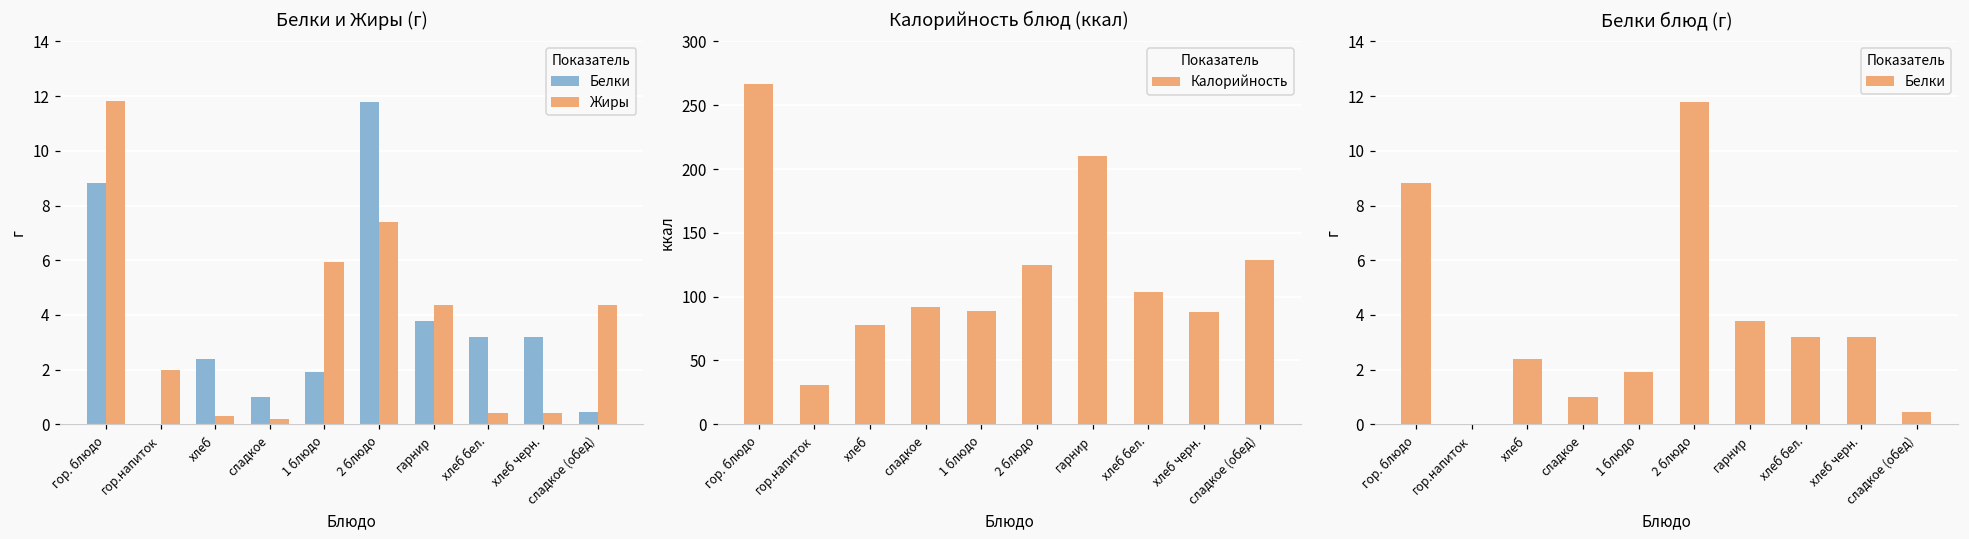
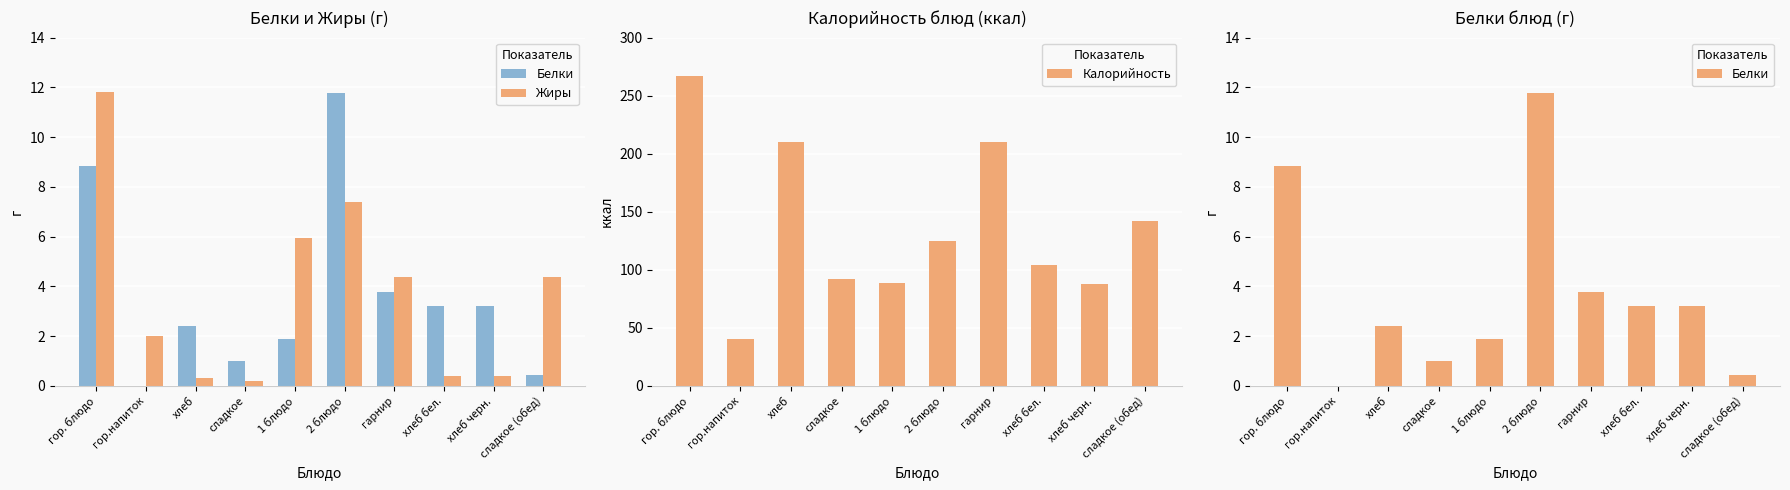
Калорийность блюд (ккал), гор.напиток: 31 -> 40
Калорийность блюд (ккал), хлеб: 78 -> 210
Калорийность блюд (ккал), сладкое (обед): 129 -> 142
